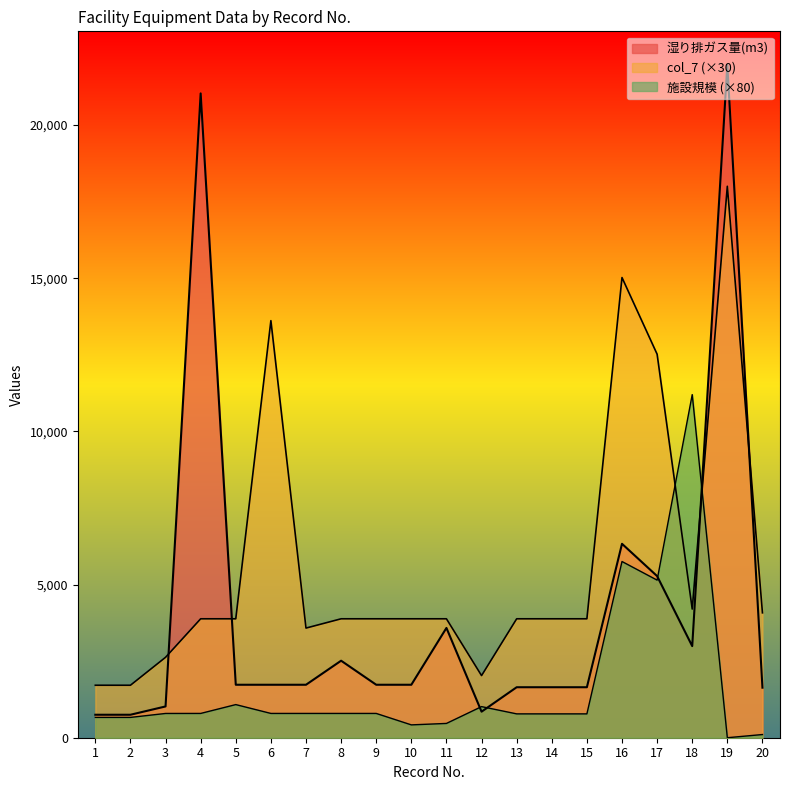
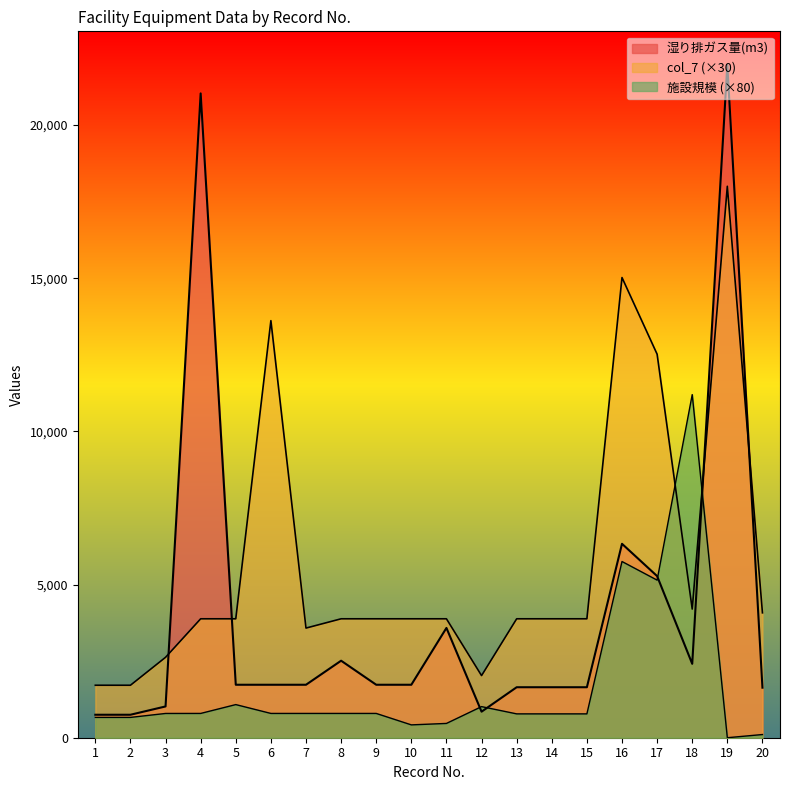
湿り排ガス量(m3), 18: 3,000 -> 2,400
